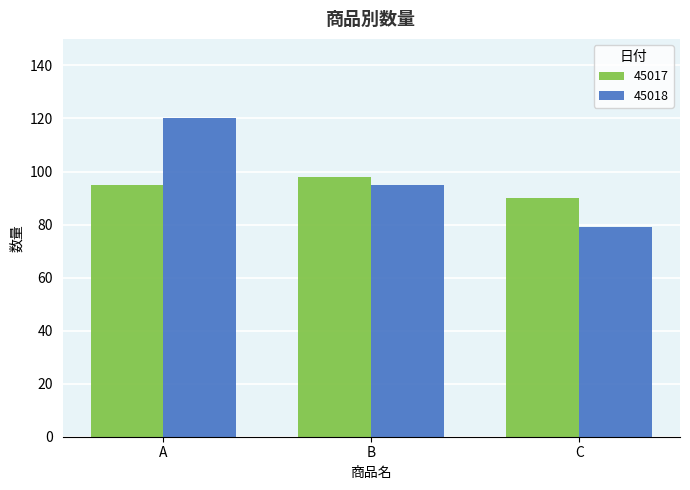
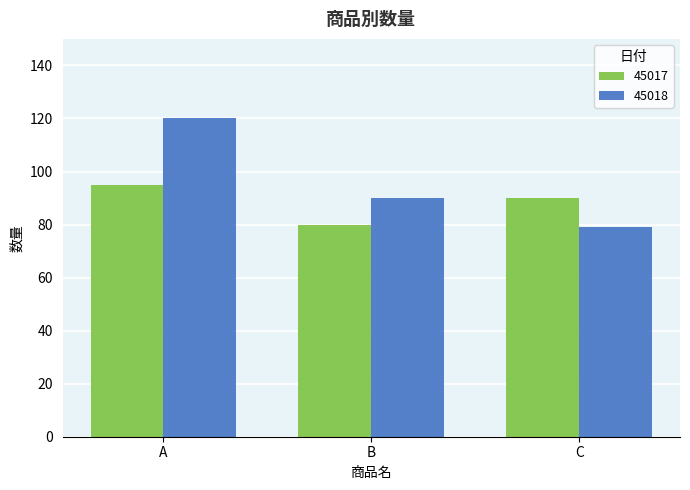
45017, B: 98 -> 80
45018, B: 95 -> 90
